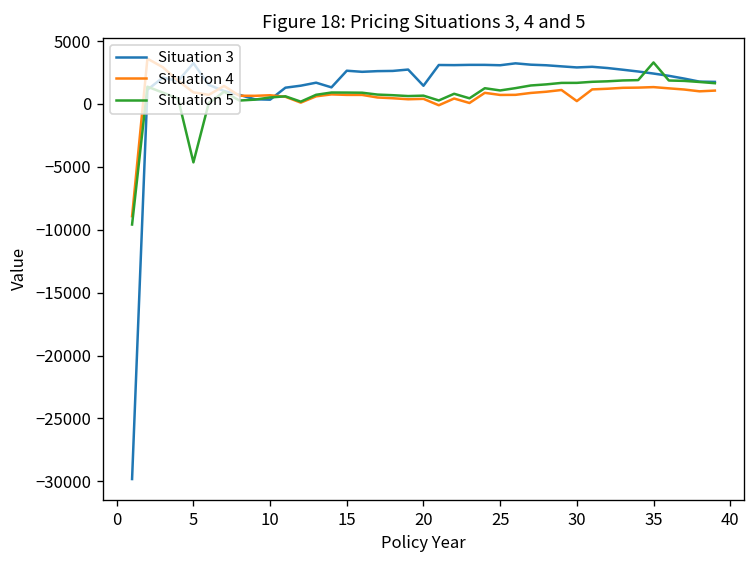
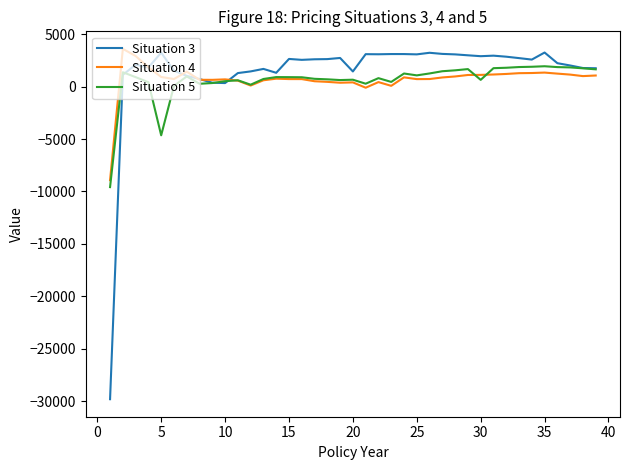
Situation 4, 30: 200 -> 1100
Situation 5, 30: 1700 -> 600
Situation 3, 35: 2400 -> 3200
Situation 5, 35: 3300 -> 1900
